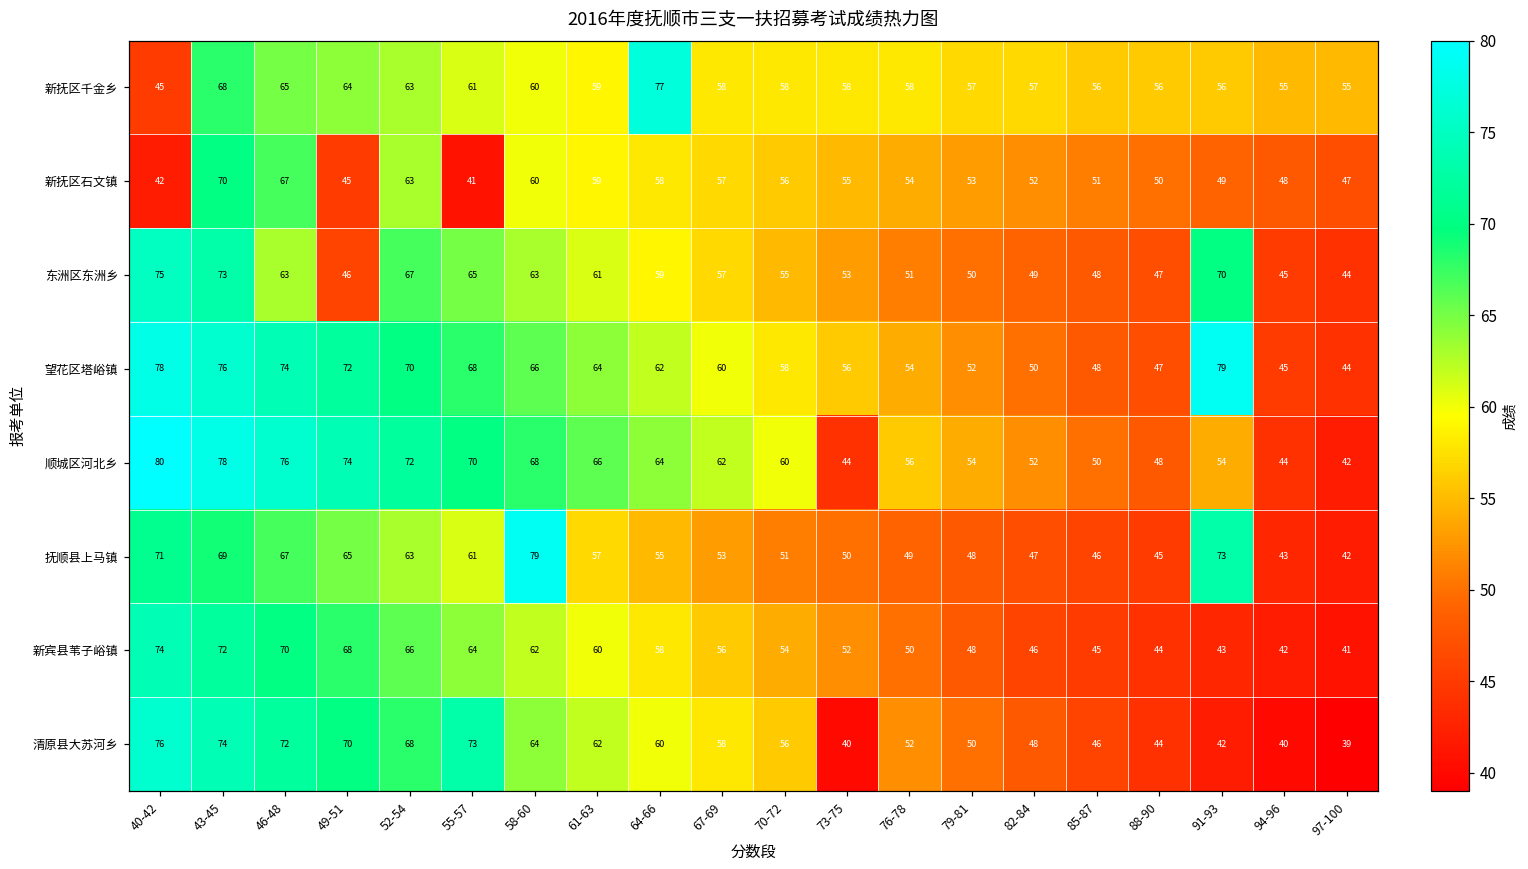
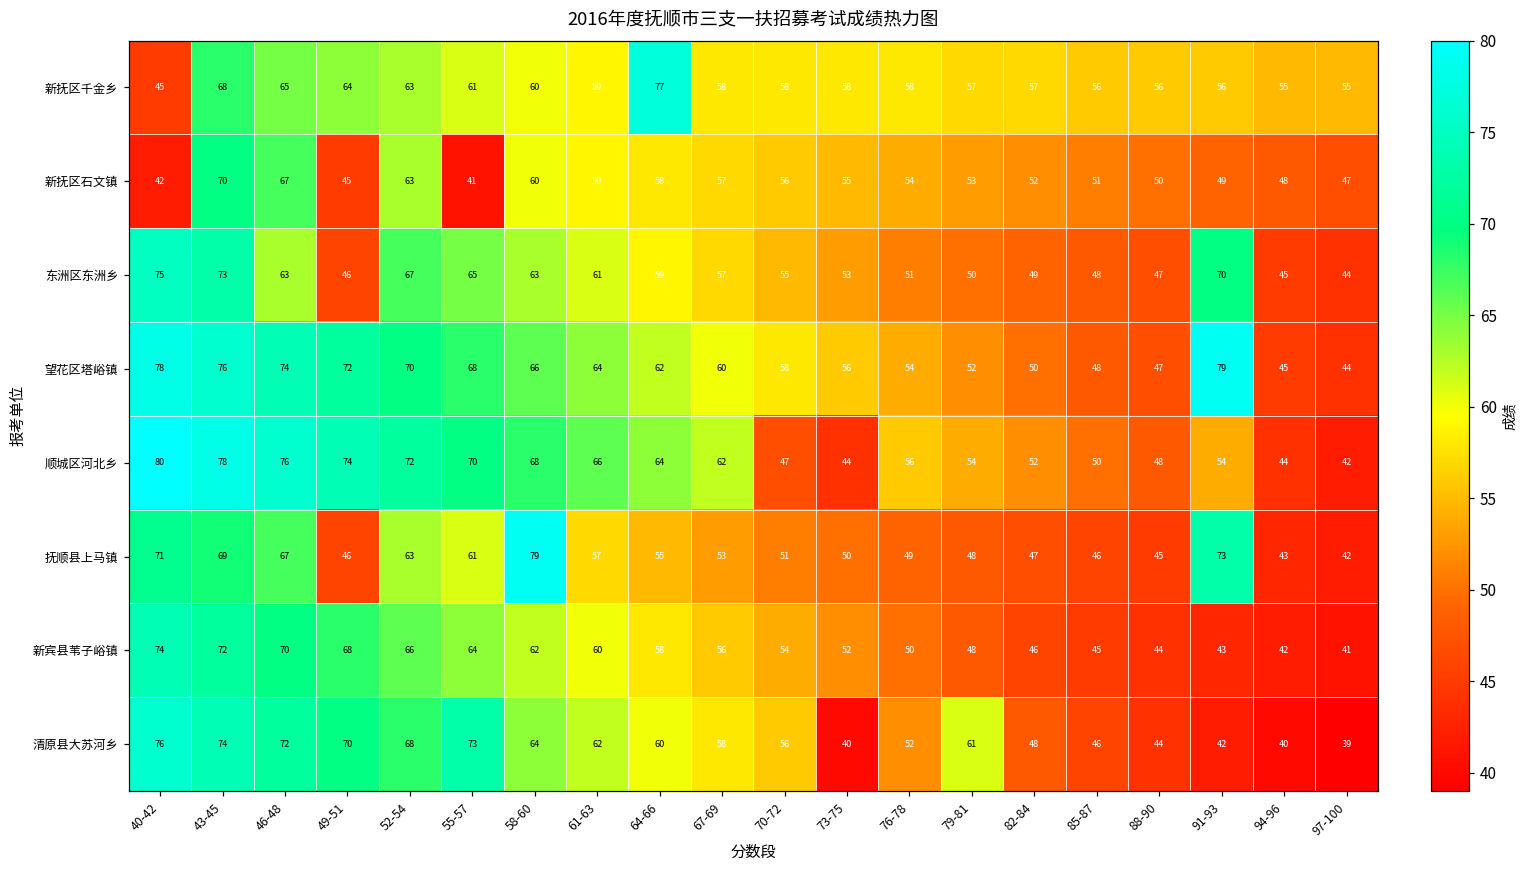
顺城区河北乡, 70-72: 60 -> 47
抚顺县上马镇, 49-51: 65 -> 46
清原县大苏河乡, 79-81: 50 -> 61
